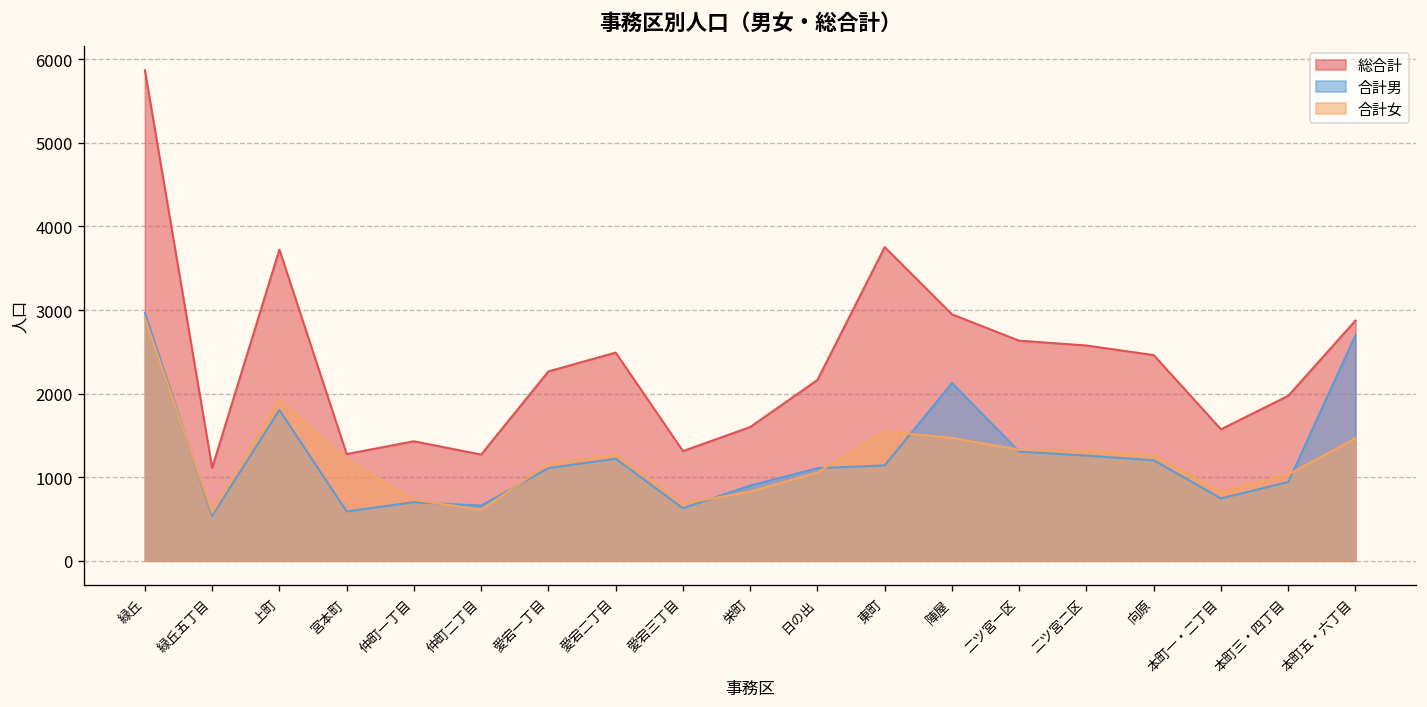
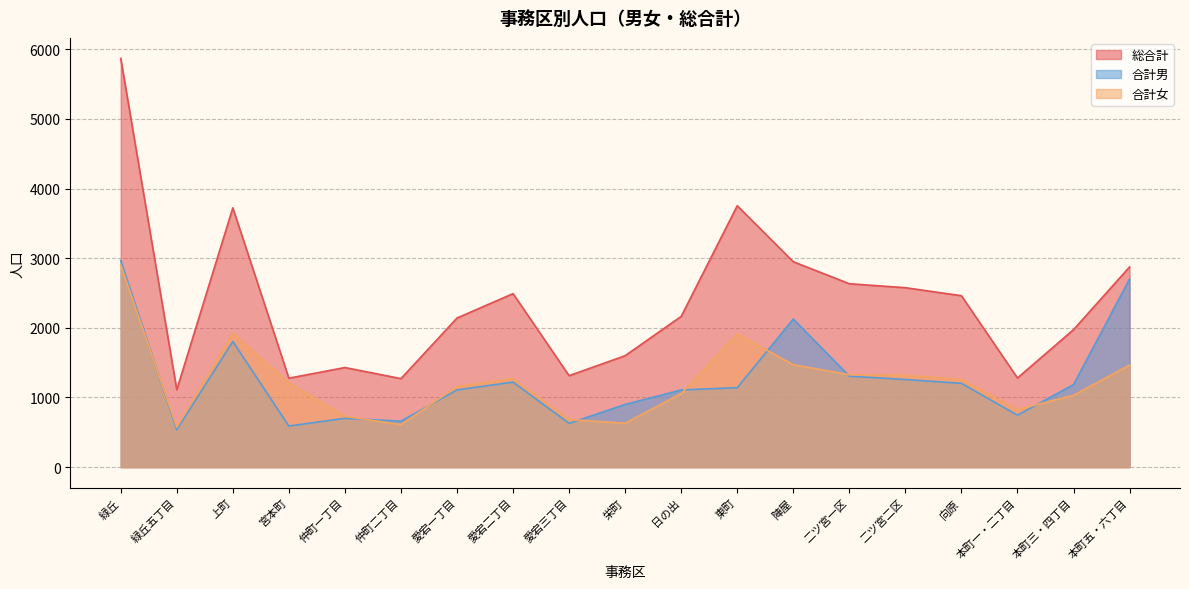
総合計, 愛宕一丁目: 2300 -> 2100
合計女, 栄町: 800 -> 600
合計女, 東町: 1600 -> 1900
総合計, 本町一・二丁目: 1600 -> 1300
合計男, 本町三・四丁目: 900 -> 1200
